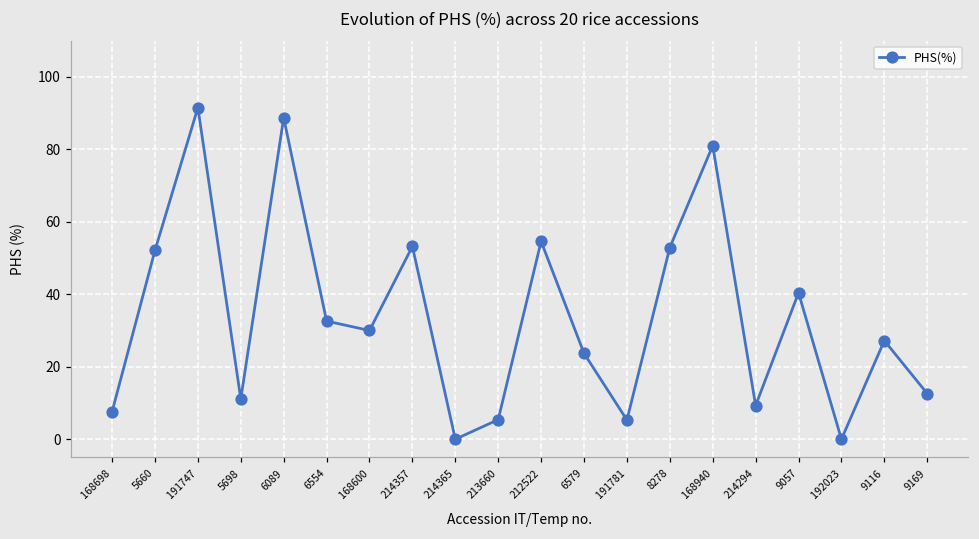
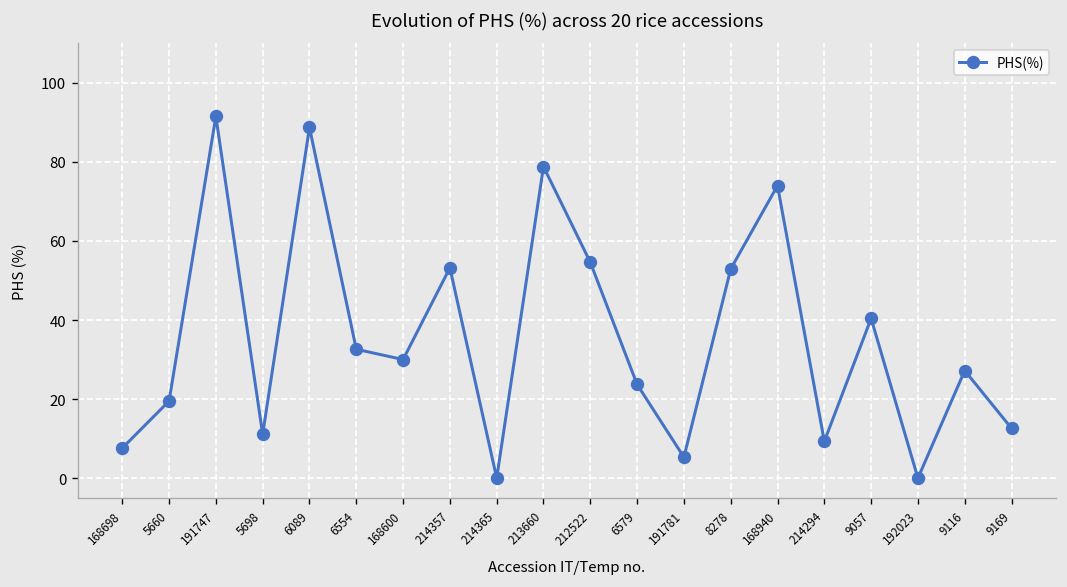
5660: 52 -> 20
213660: 5 -> 79
168940: 81 -> 74
